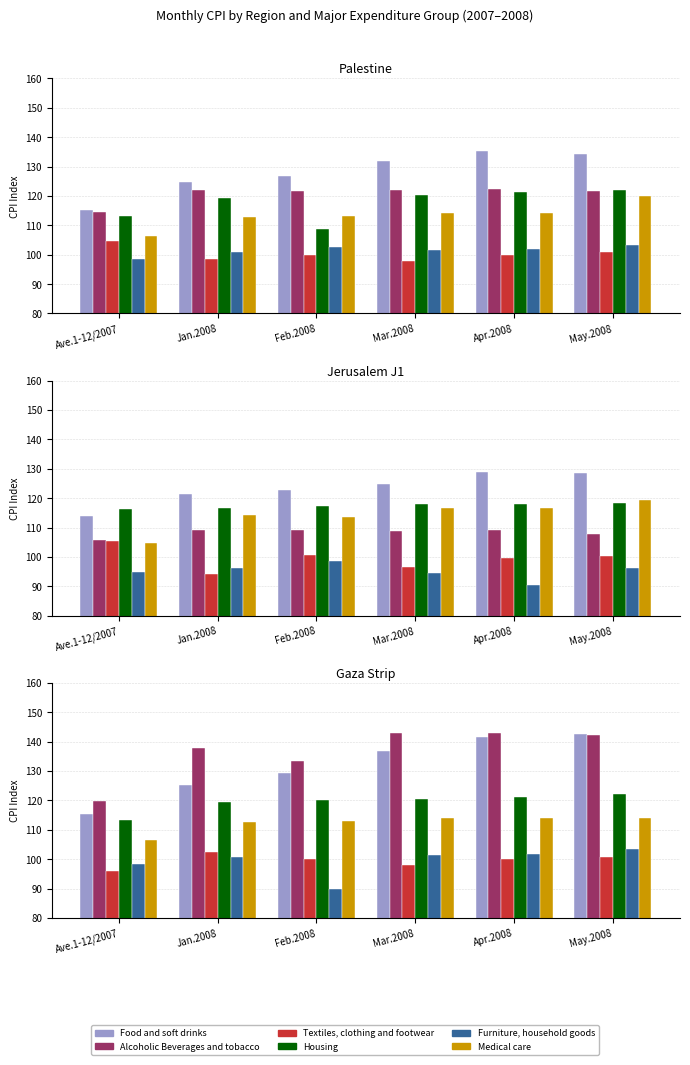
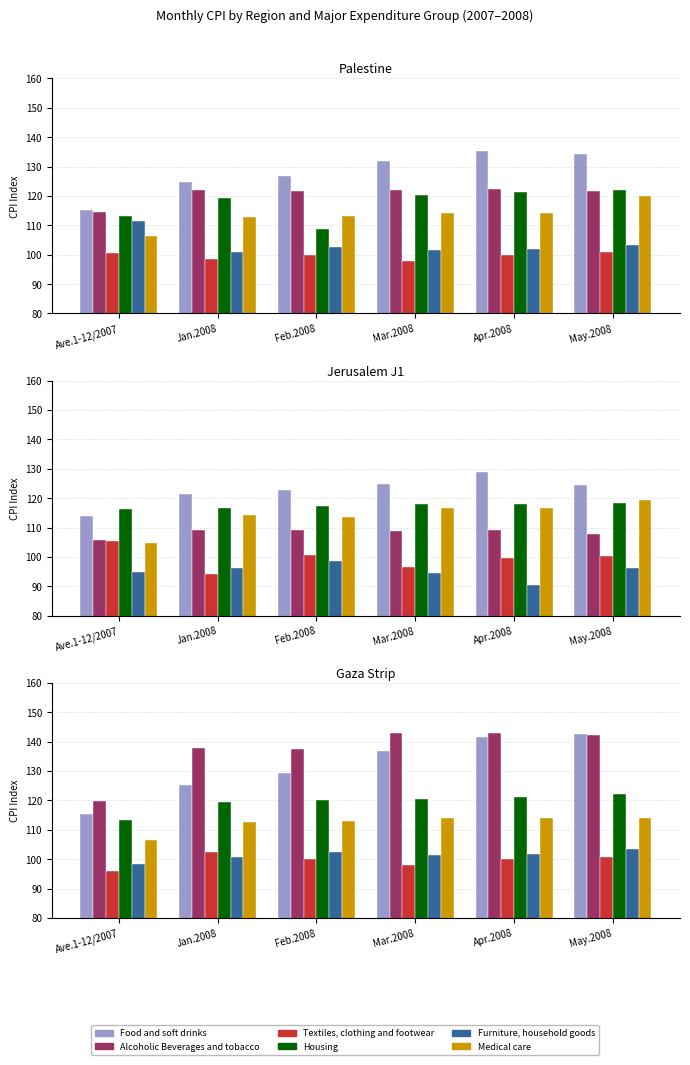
Palestine, Textiles, clothing and footwear, Ave.1-12/2007: 105 -> 101
Palestine, Furniture, household goods, Ave.1-12/2007: 98 -> 112
Jerusalem J1, Food and soft drinks, May.2008: 129 -> 124
Gaza Strip, Alcoholic Beverages and tobacco, Feb.2008: 133 -> 137
Gaza Strip, Furniture, household goods, Feb.2008: 90 -> 103
